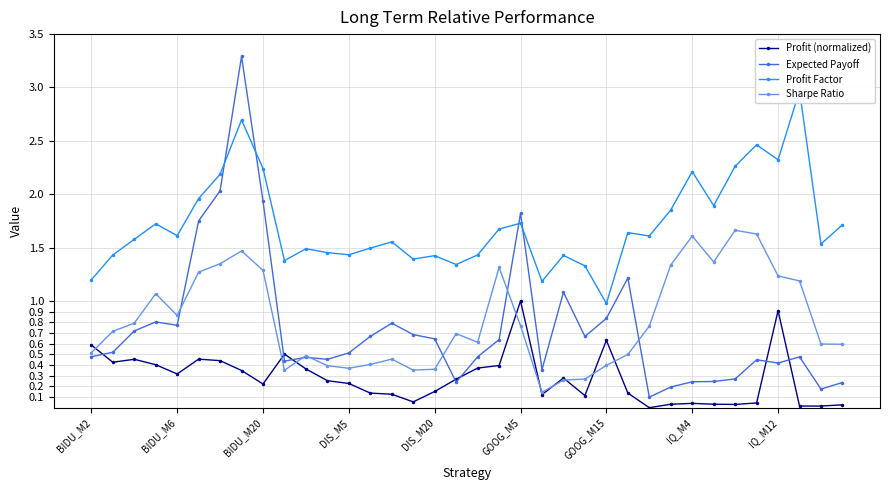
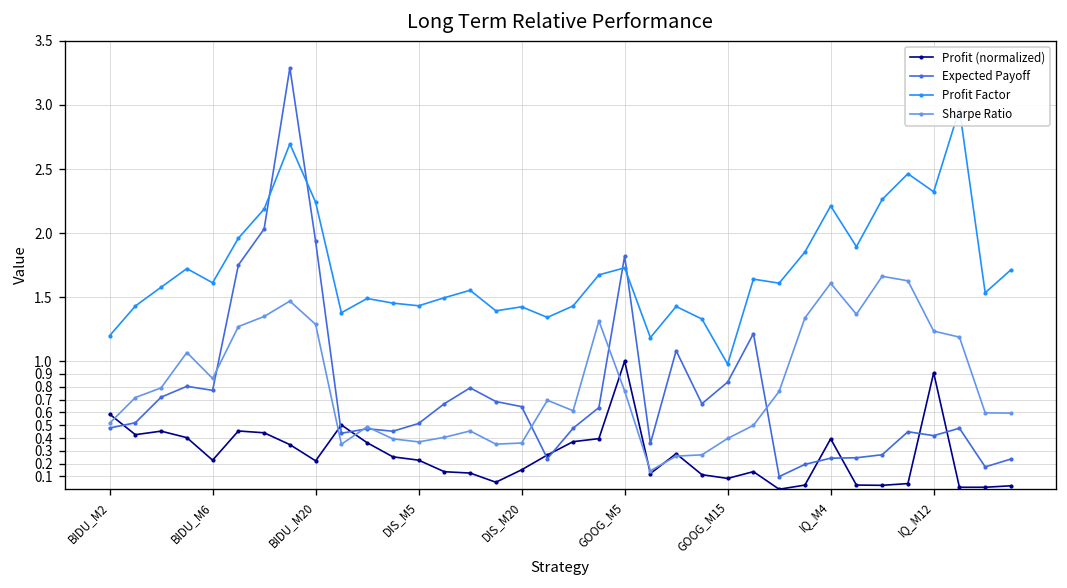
Profit (normalized), BIDU_M6: 0.32 -> 0.23
Profit (normalized), GOOG_M15: 0.63 -> 0.08
Profit (normalized), IQ_M4: 0.04 -> 0.39
